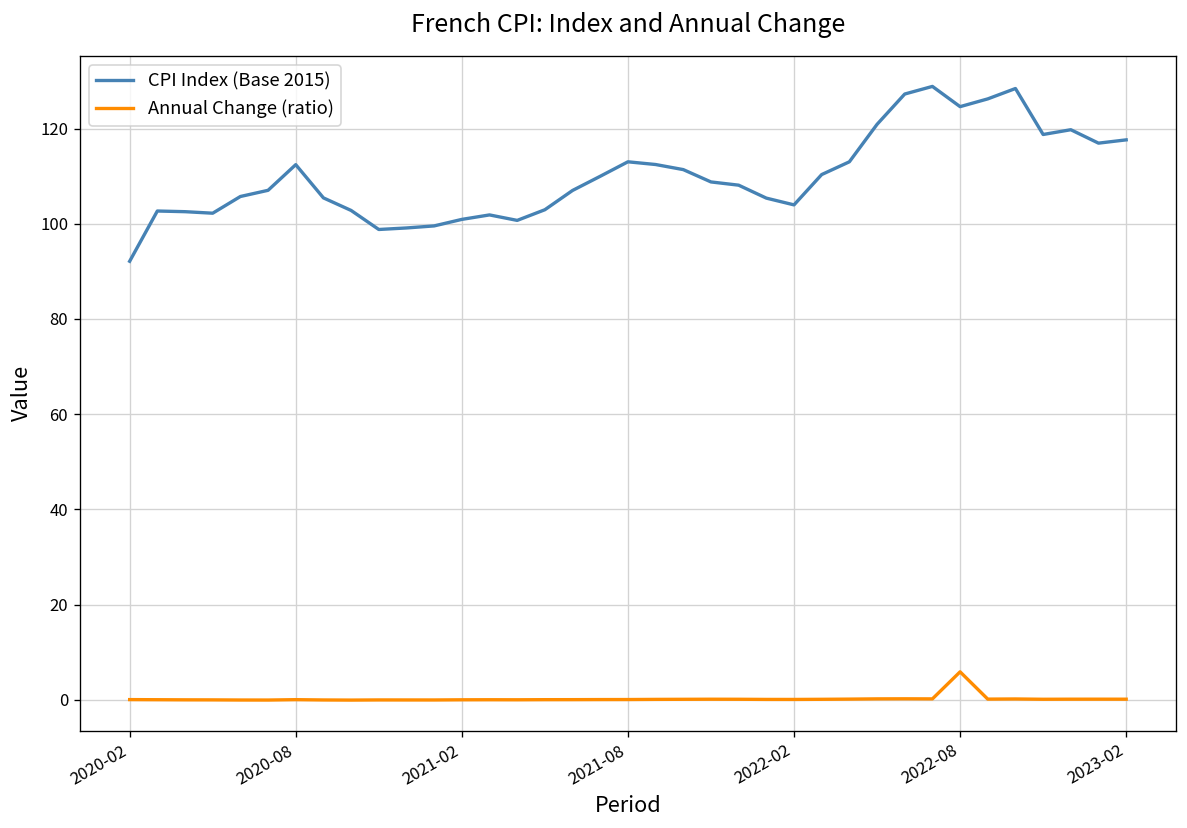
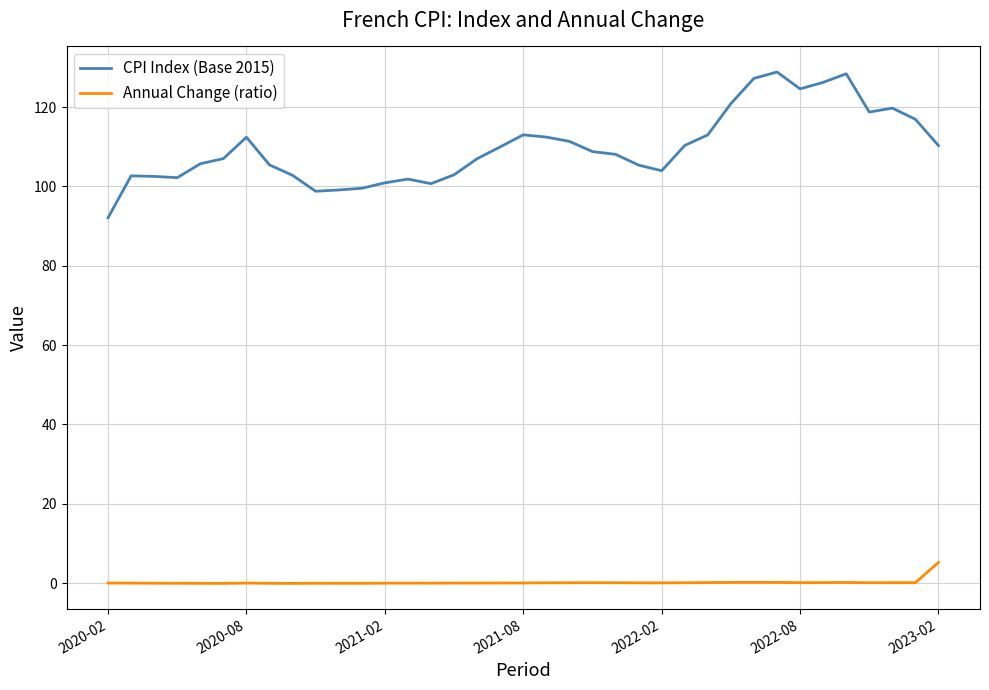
Annual Change (ratio), 2022-08: 6 -> 0
CPI Index (Base 2015), 2023-02: 118 -> 110
Annual Change (ratio), 2023-02: 0 -> 5
